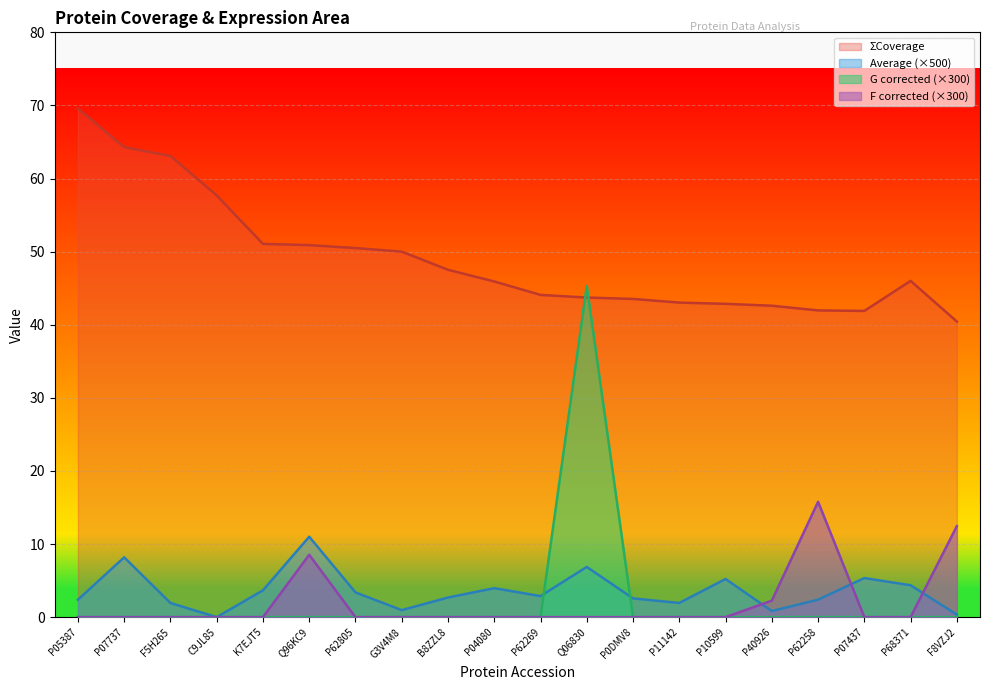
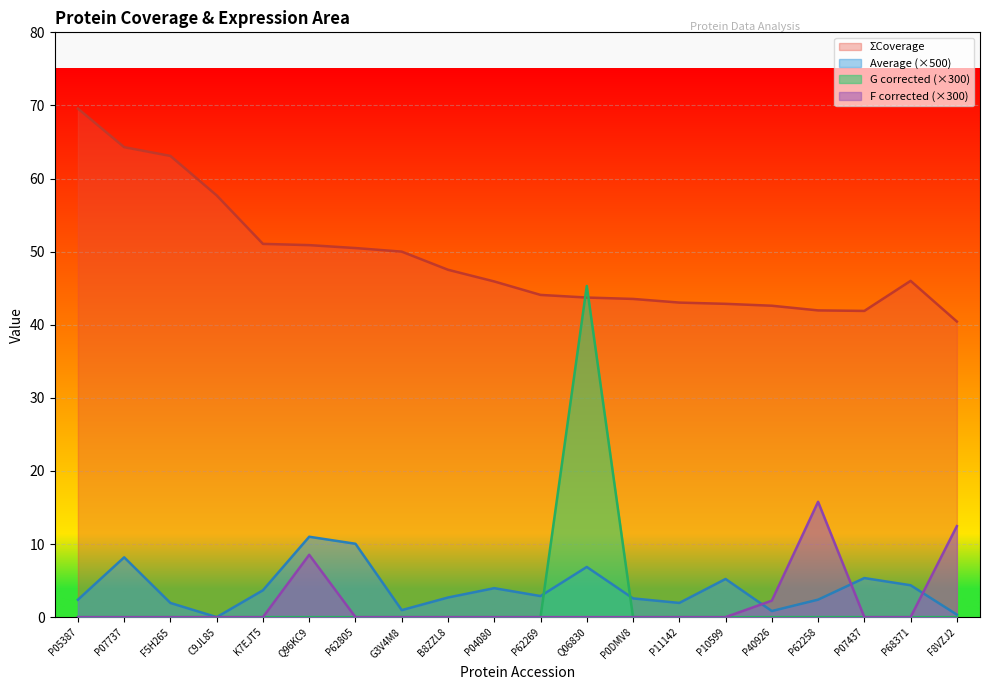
Average (×500), P62805: 3 -> 10
